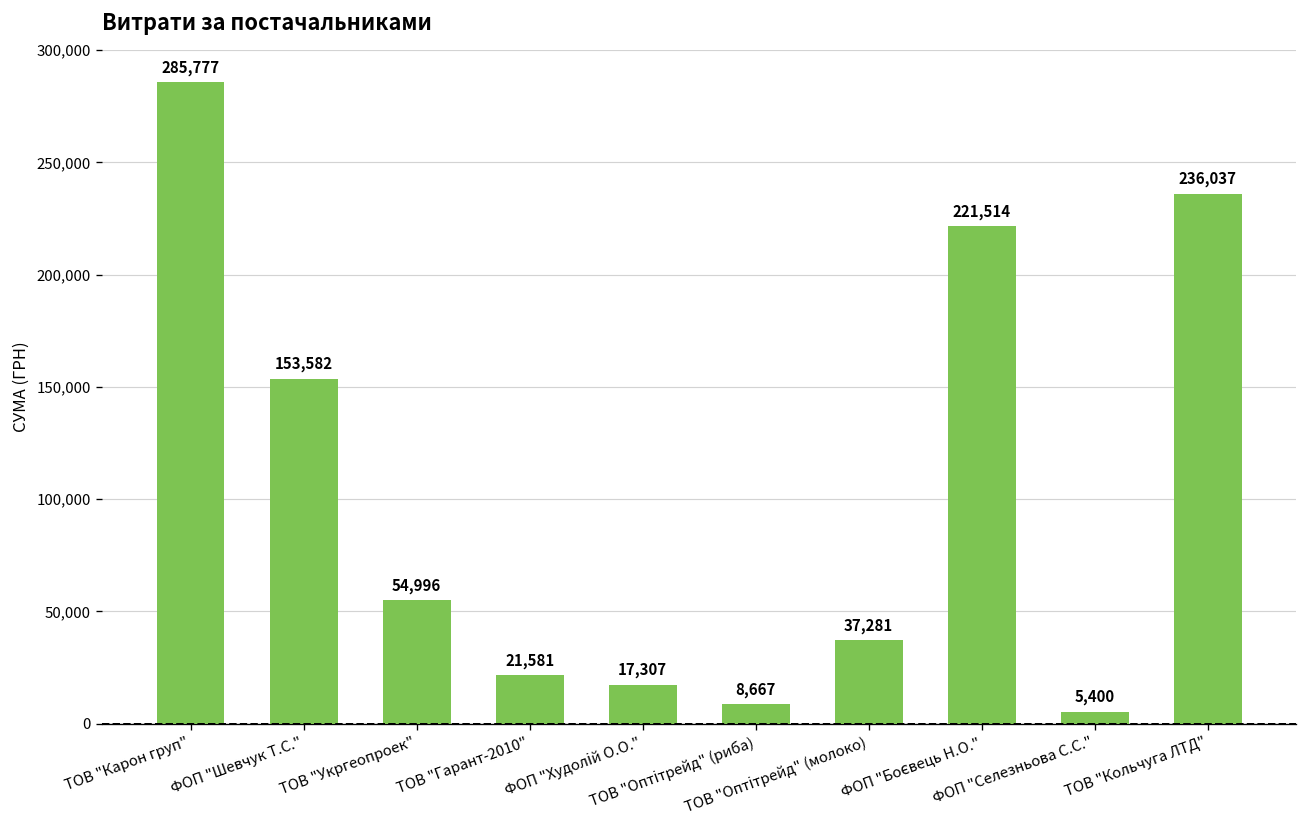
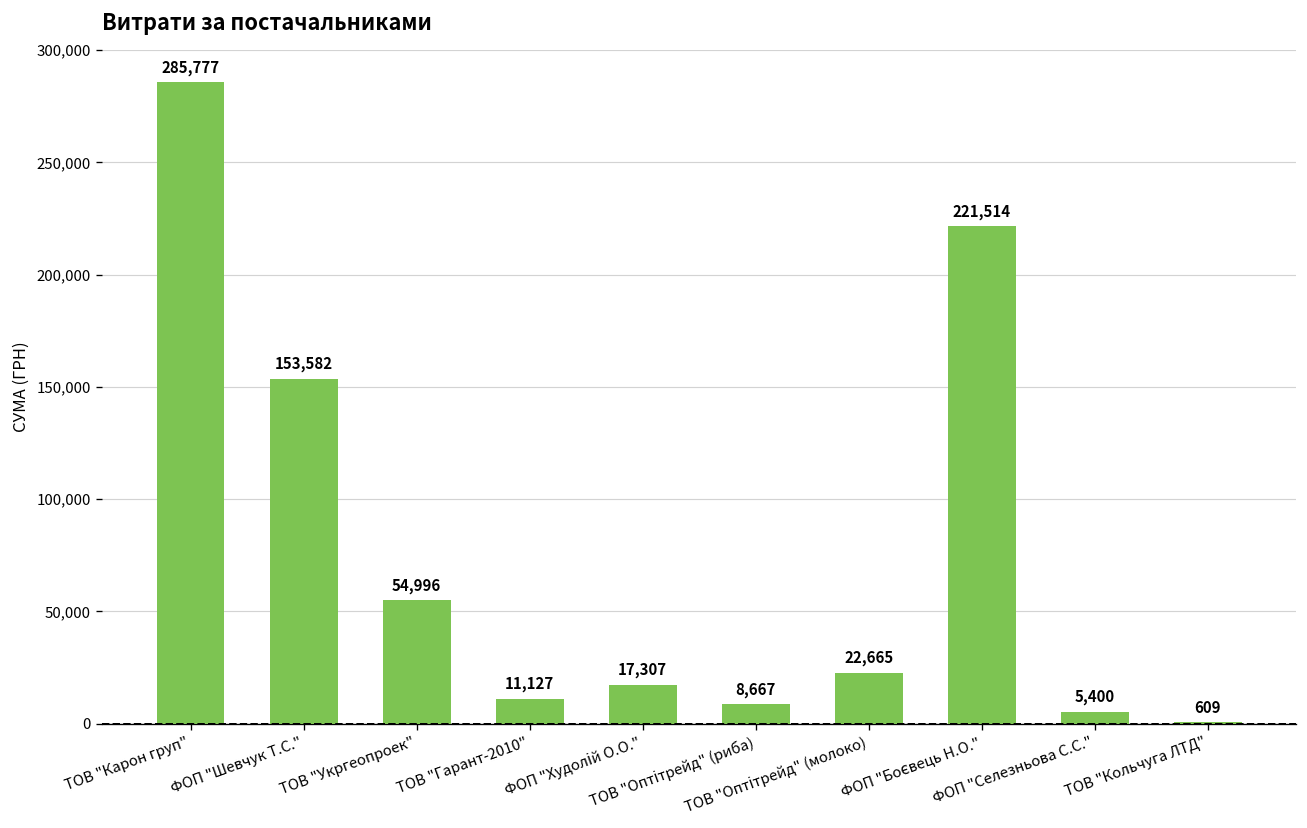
ТОВ "Гарант-2010": 21,581 -> 11,127
ТОВ "Оптітрейд" (молоко): 37,281 -> 22,665
ТОВ "Кольчуга ЛТД": 236,037 -> 609
